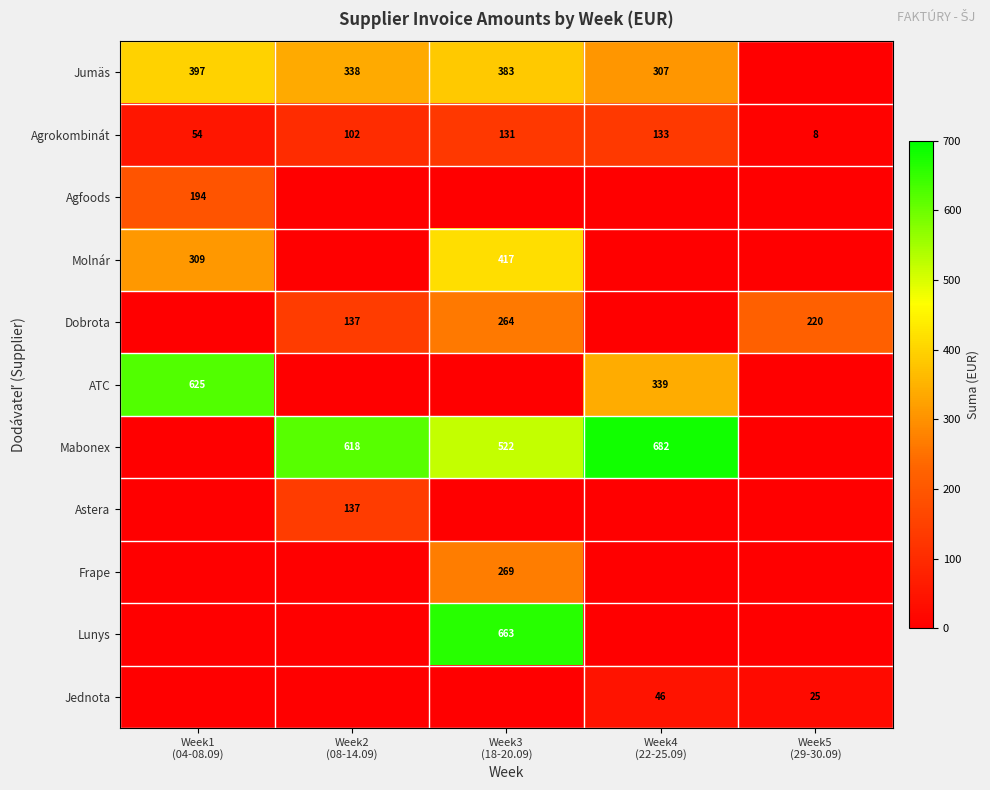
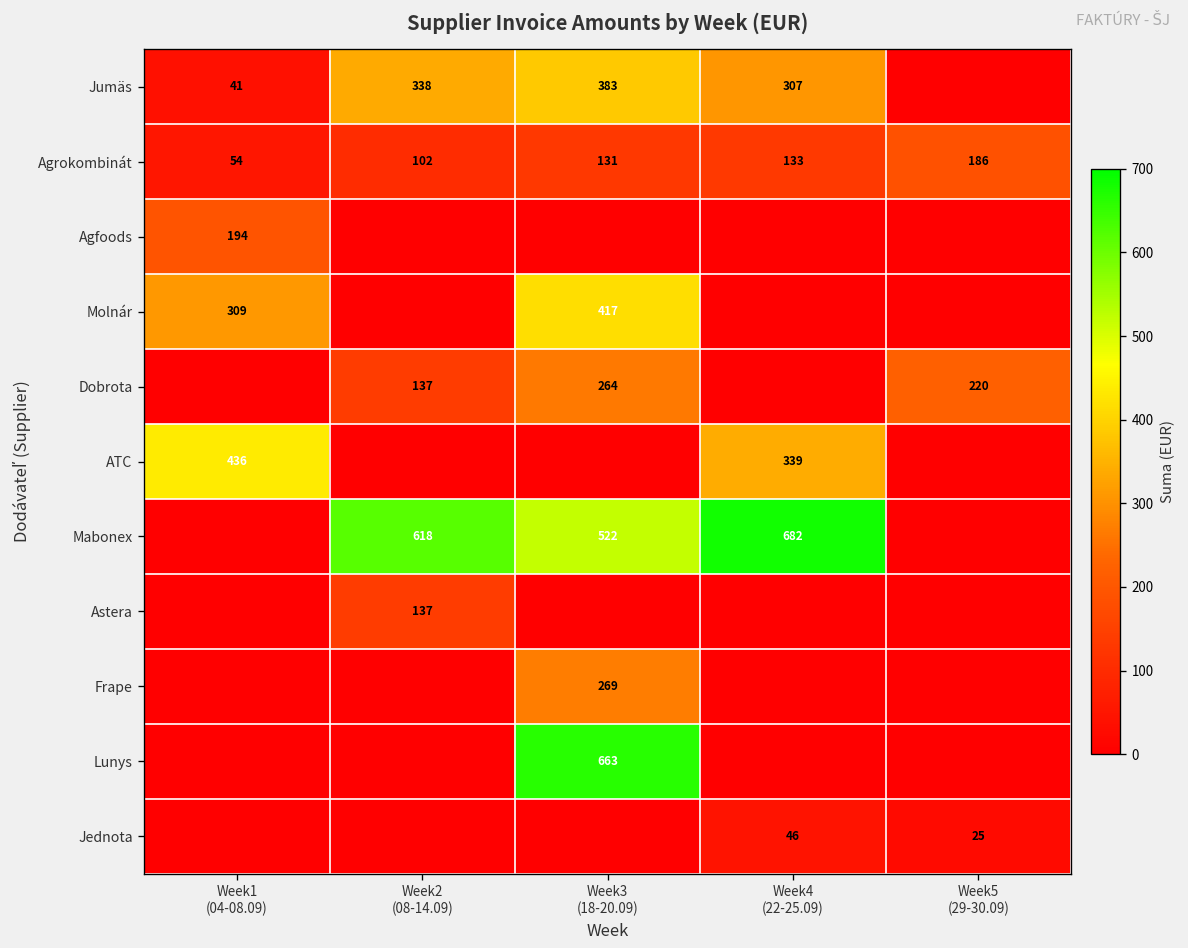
Jumäs, Week1 (04-08.09): 397 -> 41
Agrokombinát, Week5 (29-30.09): 8 -> 186
ATC, Week1 (04-08.09): 625 -> 436
